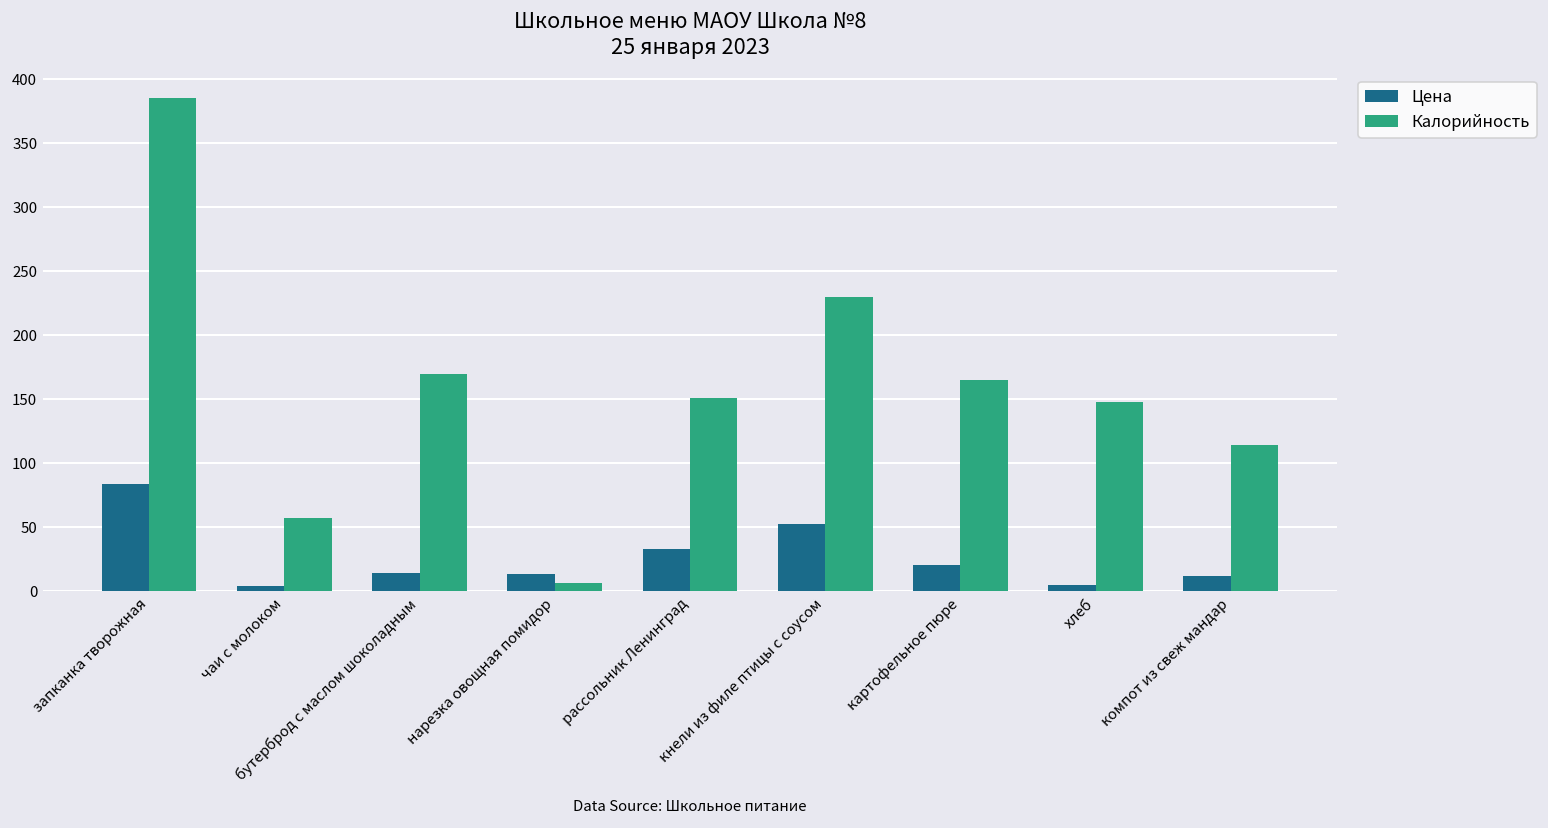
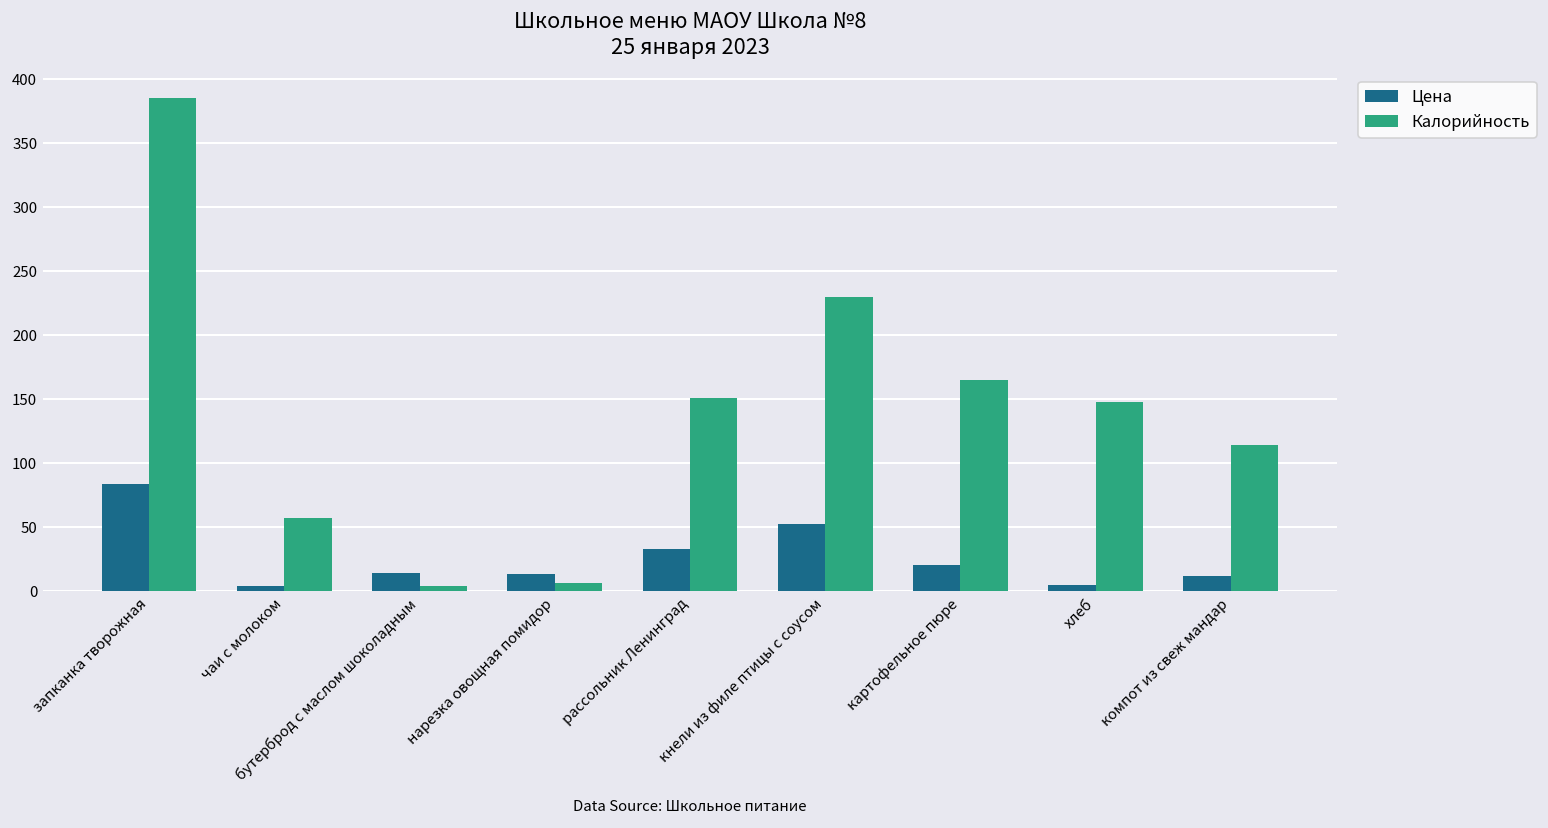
Калорийность, бутерброд с маслом шоколадным: 170 -> 4
